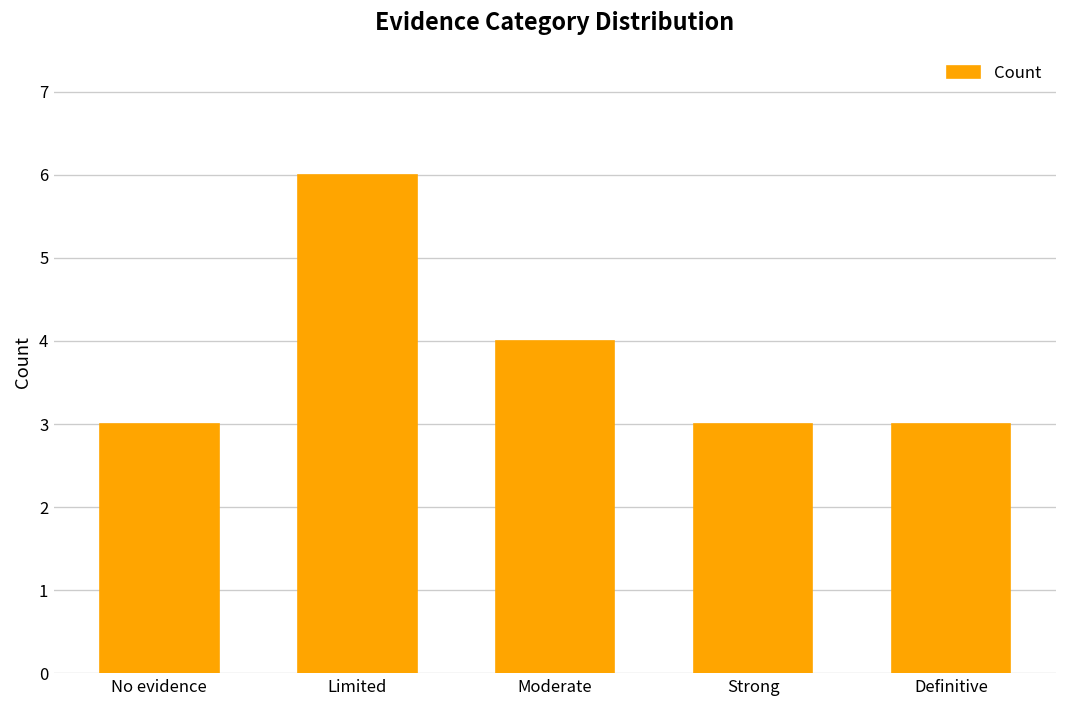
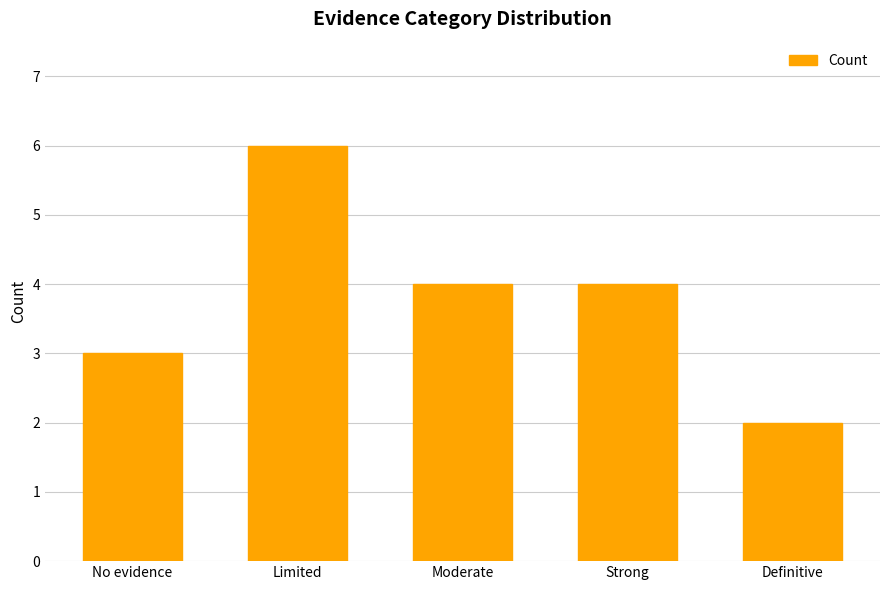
Strong: 3 -> 4
Definitive: 3 -> 2
